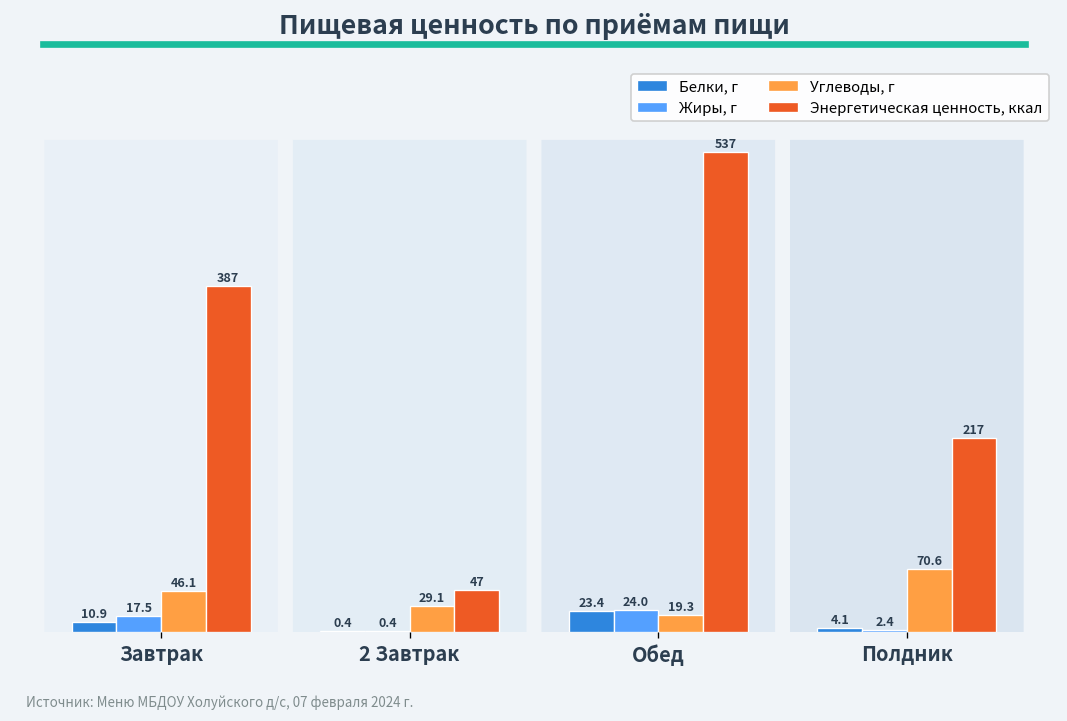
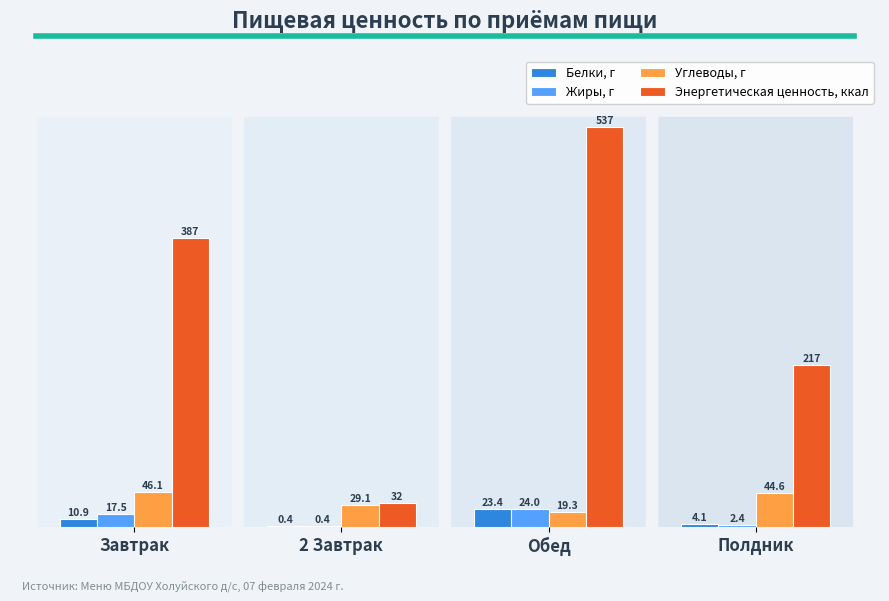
Энергетическая ценность, ккал, 2 Завтрак: 47 -> 32
Углеводы, г, Полдник: 70.6 -> 44.6
